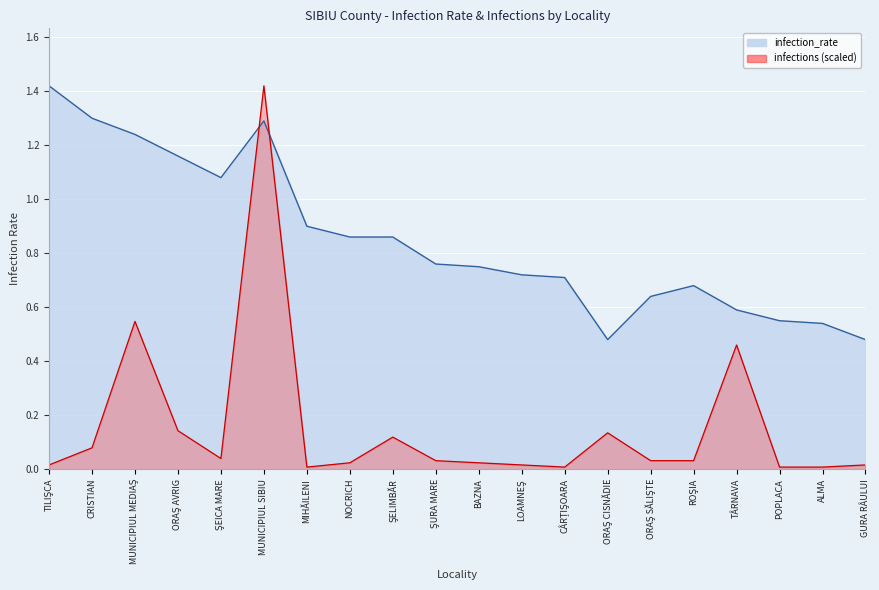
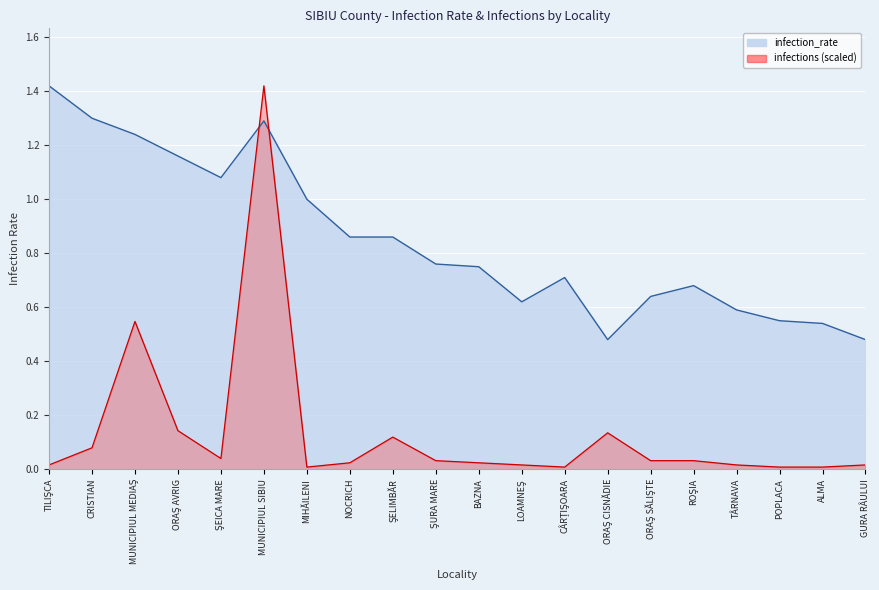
infection_rate, MIHĂILENI: 0.9 -> 1.0
infection_rate, LOAMNEŞ: 0.72 -> 0.62
infections (scaled), TÂRNAVA: 0.46 -> 0.02
